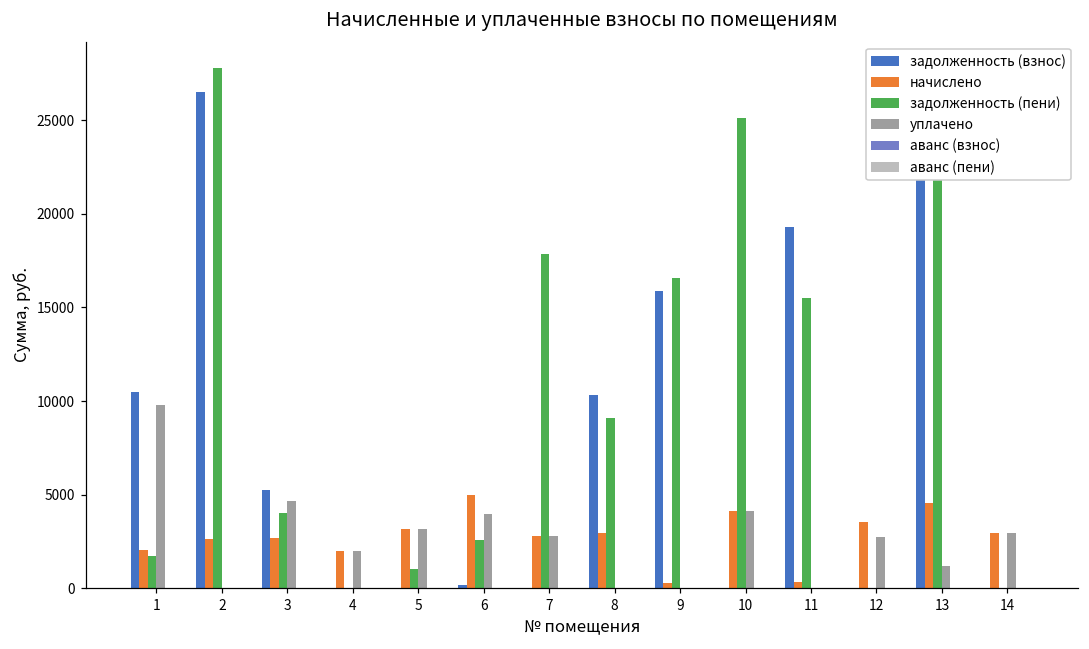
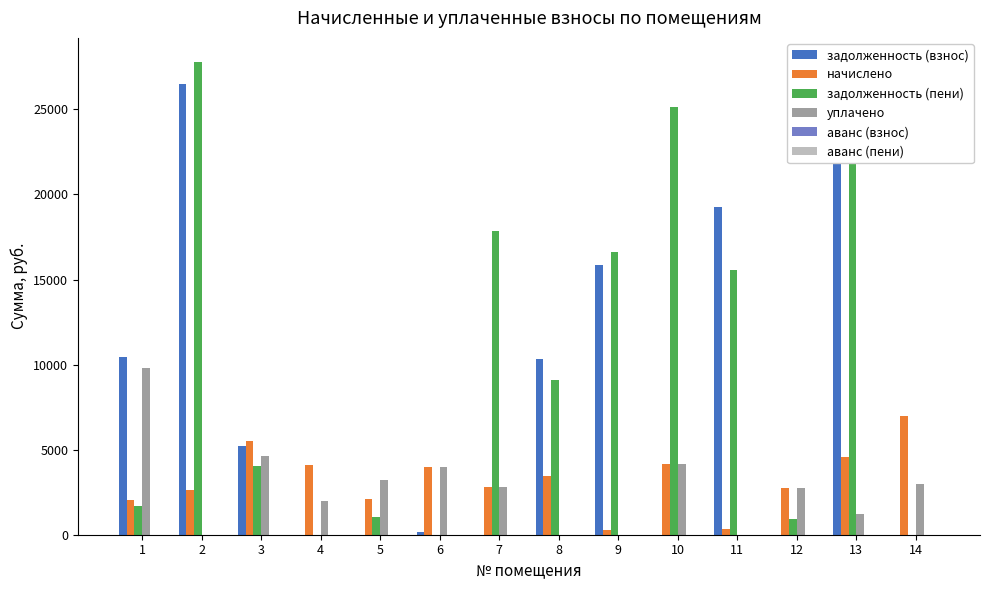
начислено, 3: 2700 -> 5500
начислено, 4: 2000 -> 4100
начислено, 5: 3200 -> 2100
начислено, 6: 5000 -> 4000
задолженность (пени), 6: 2600 -> 0
начислено, 8: 3000 -> 3500
начислено, 12: 3500 -> 2700
задолженность (пени), 12: 0 -> 900
начислено, 14: 3000 -> 7000
